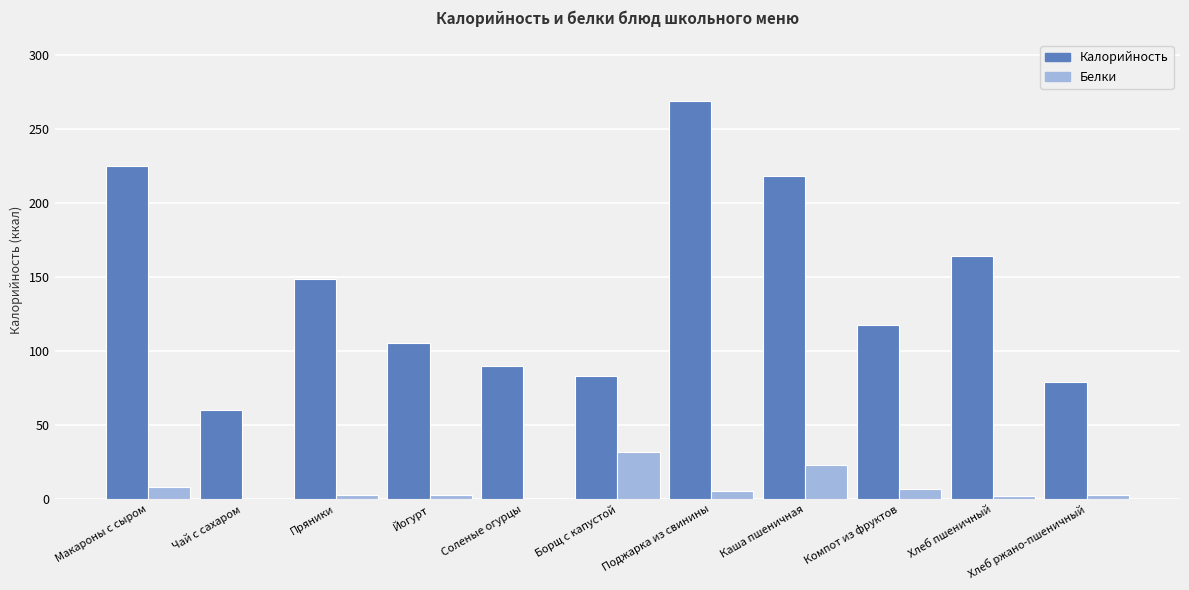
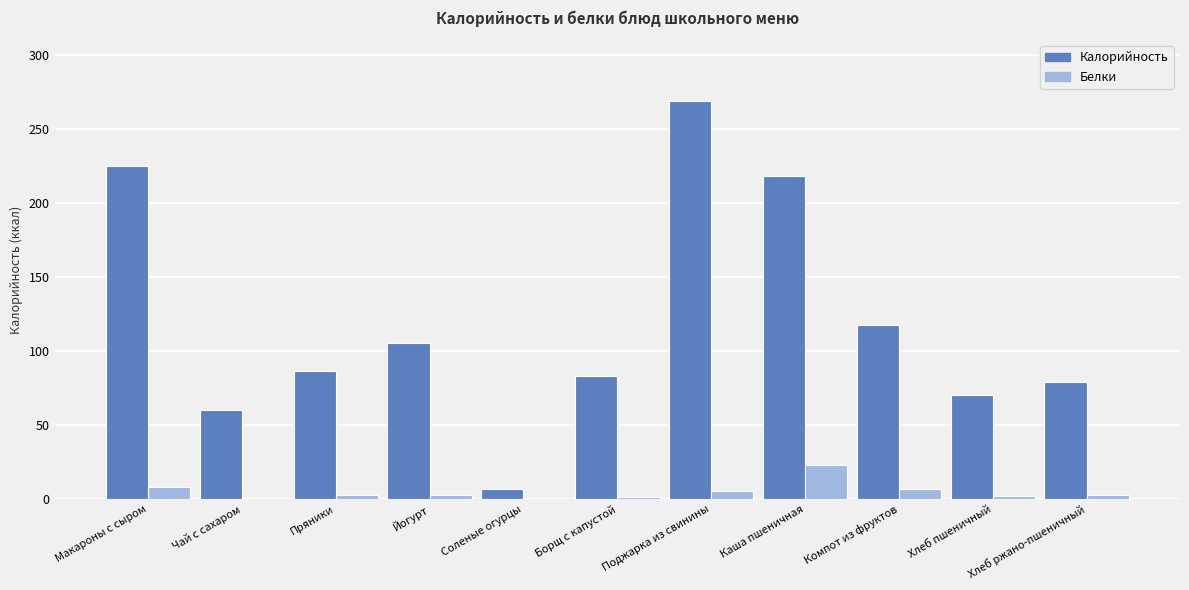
Калорийность, Пряники: 149 -> 87
Калорийность, Соленые огурцы: 90 -> 7
Белки, Борщ с капустой: 32 -> 1
Калорийность, Хлеб пшеничный: 164 -> 71
